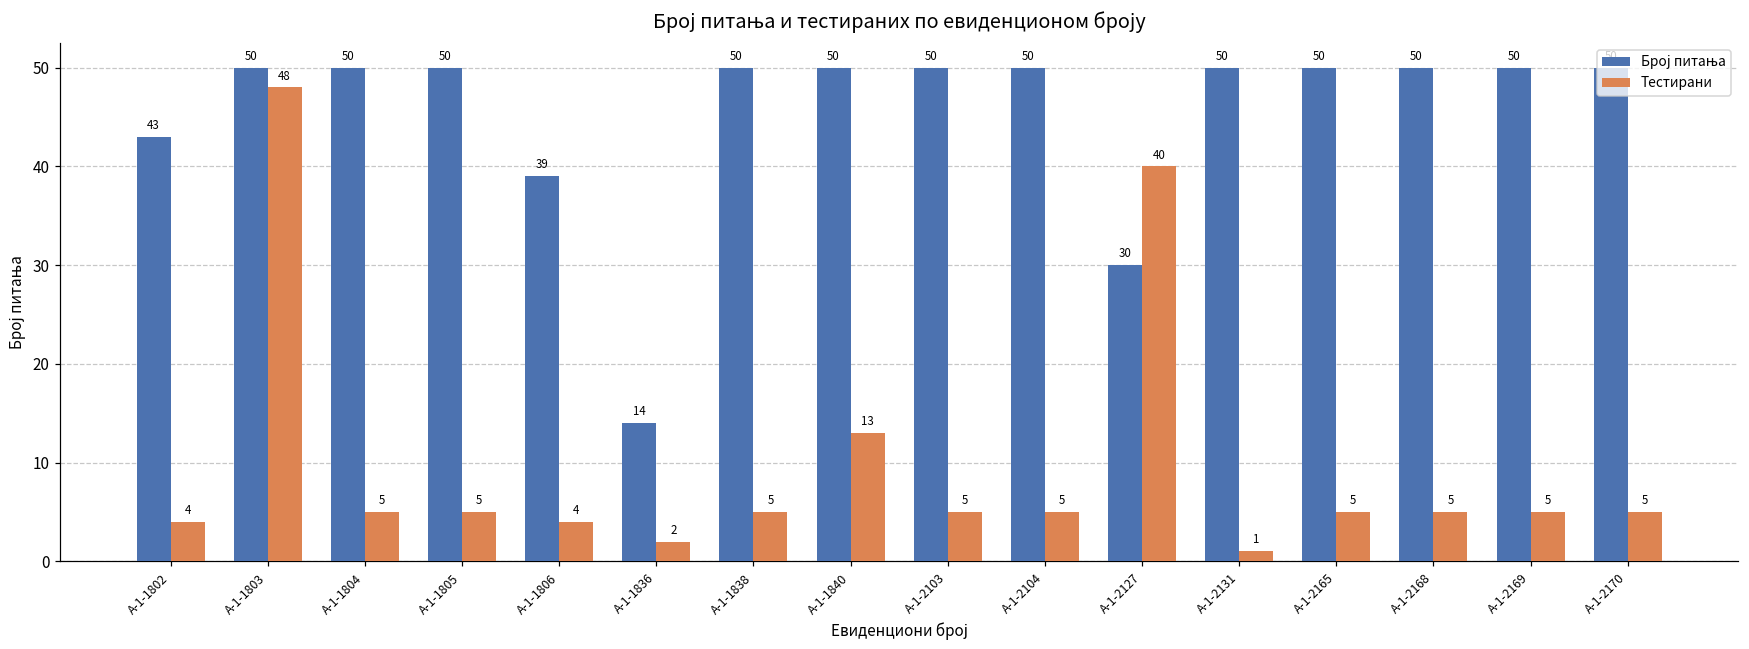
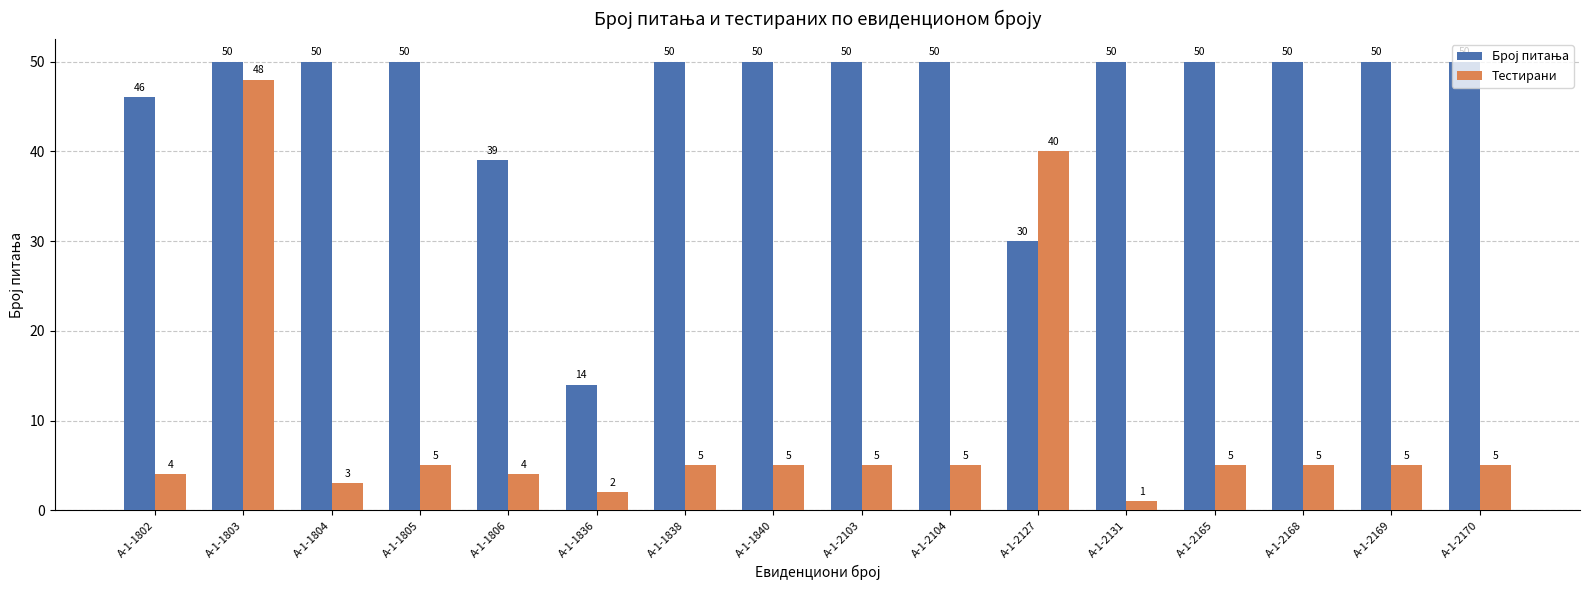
Број питања, А-1-1802: 43 -> 46
Тестирани, А-1-1804: 5 -> 3
Тестирани, А-1-1840: 13 -> 5
